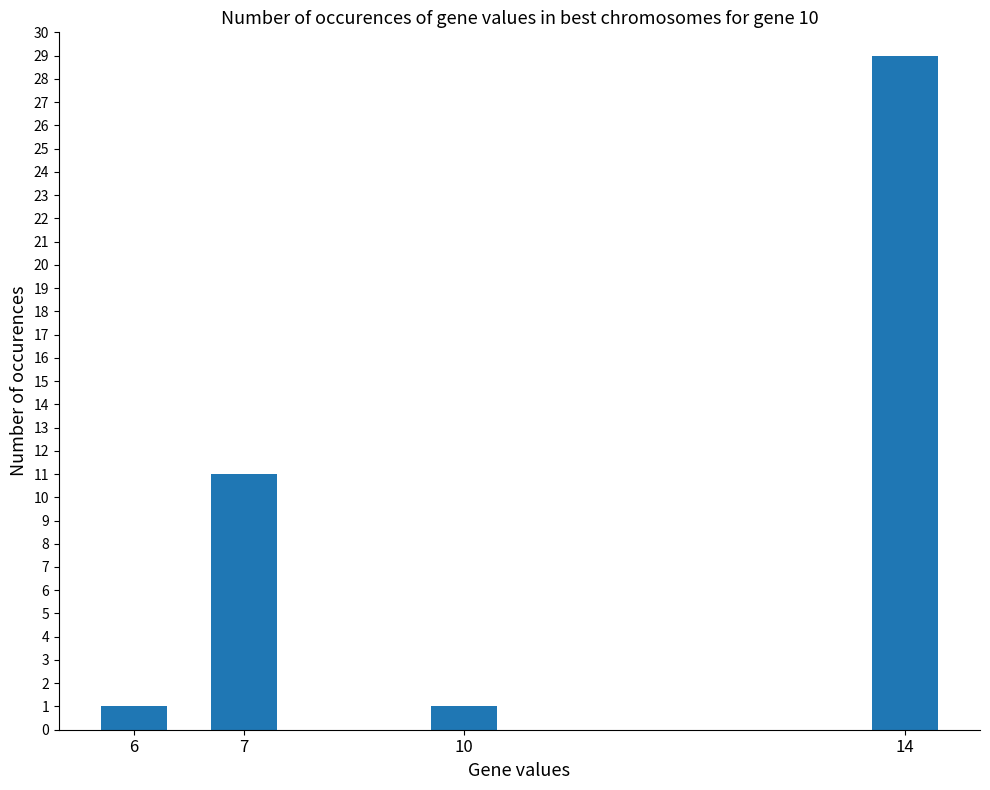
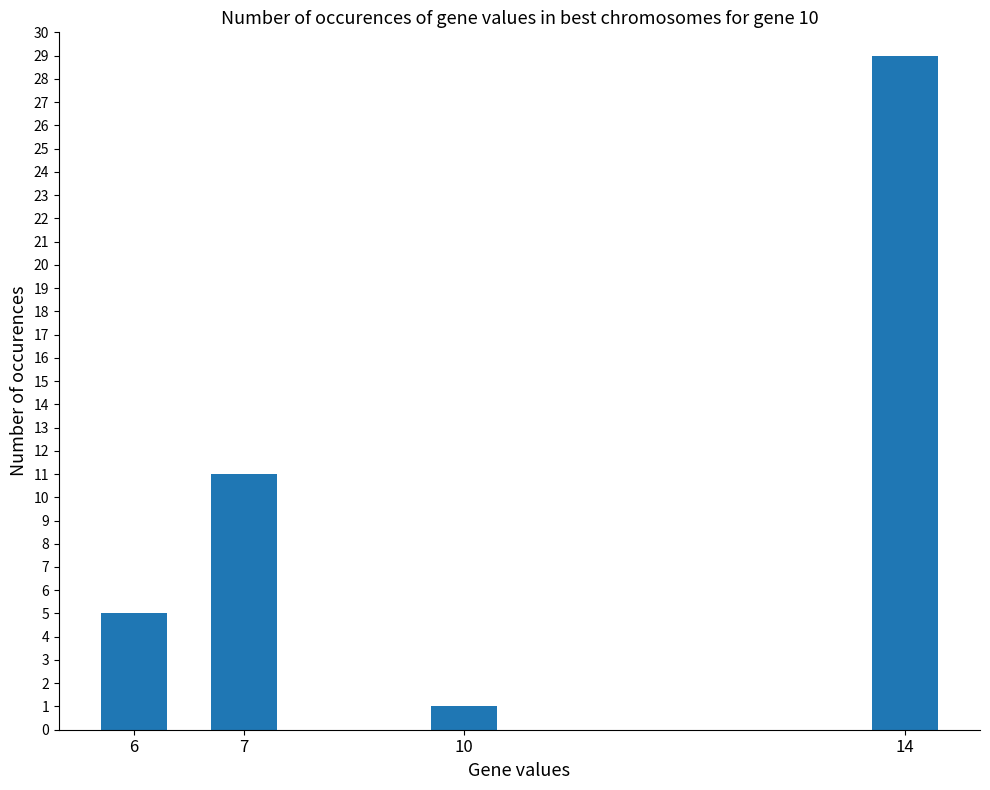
6: 1 -> 5
